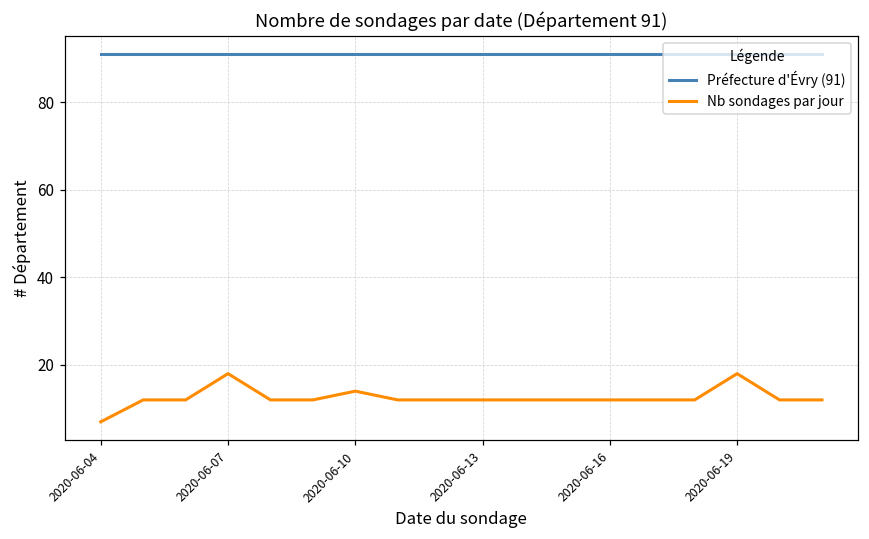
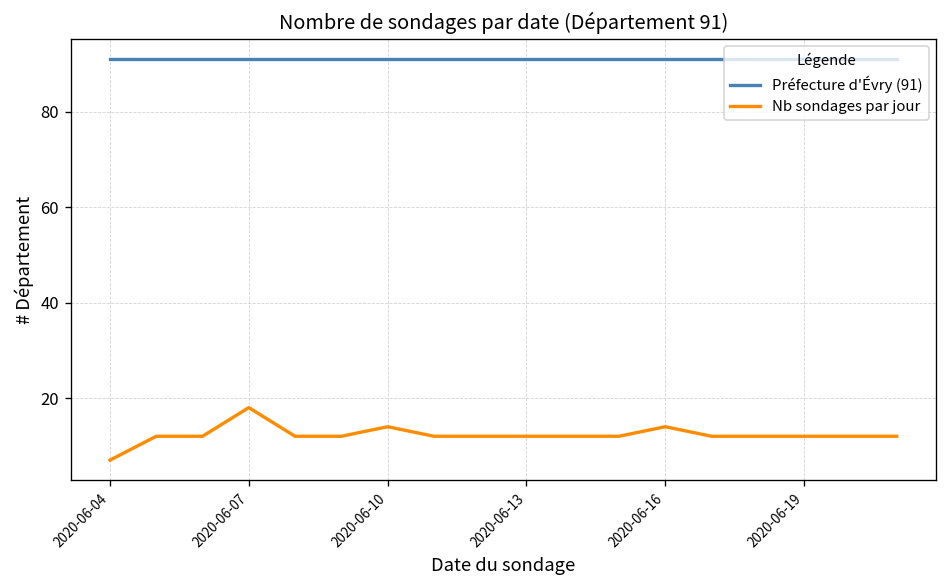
Nb sondages par jour, 2020-06-16: 12 -> 14
Nb sondages par jour, 2020-06-19: 18 -> 12
